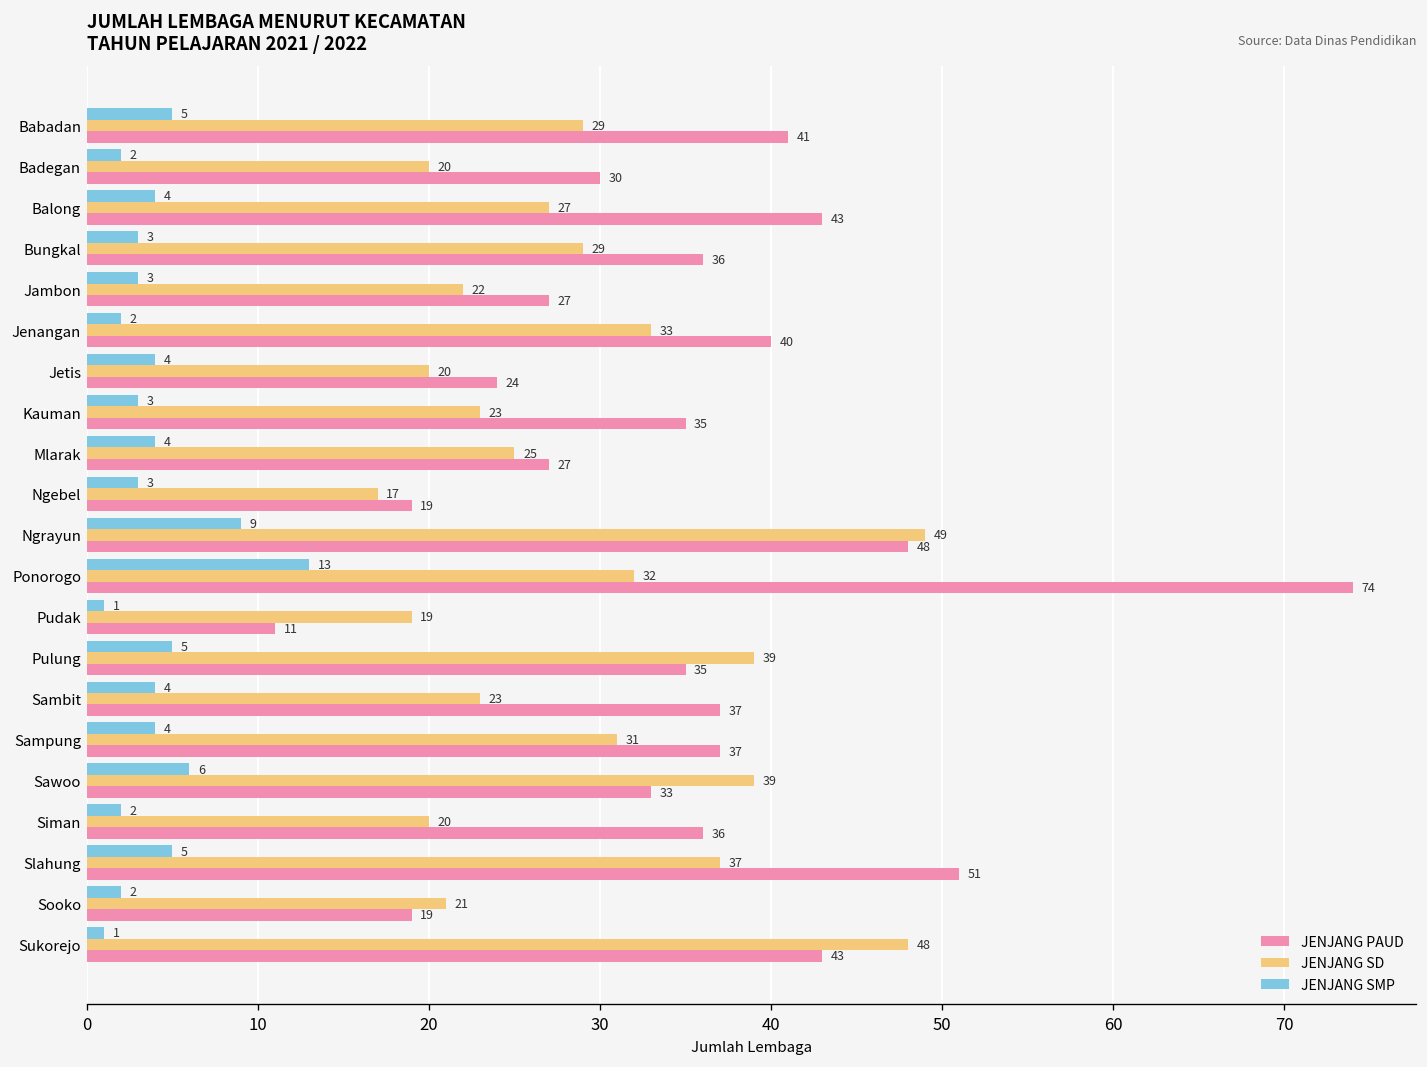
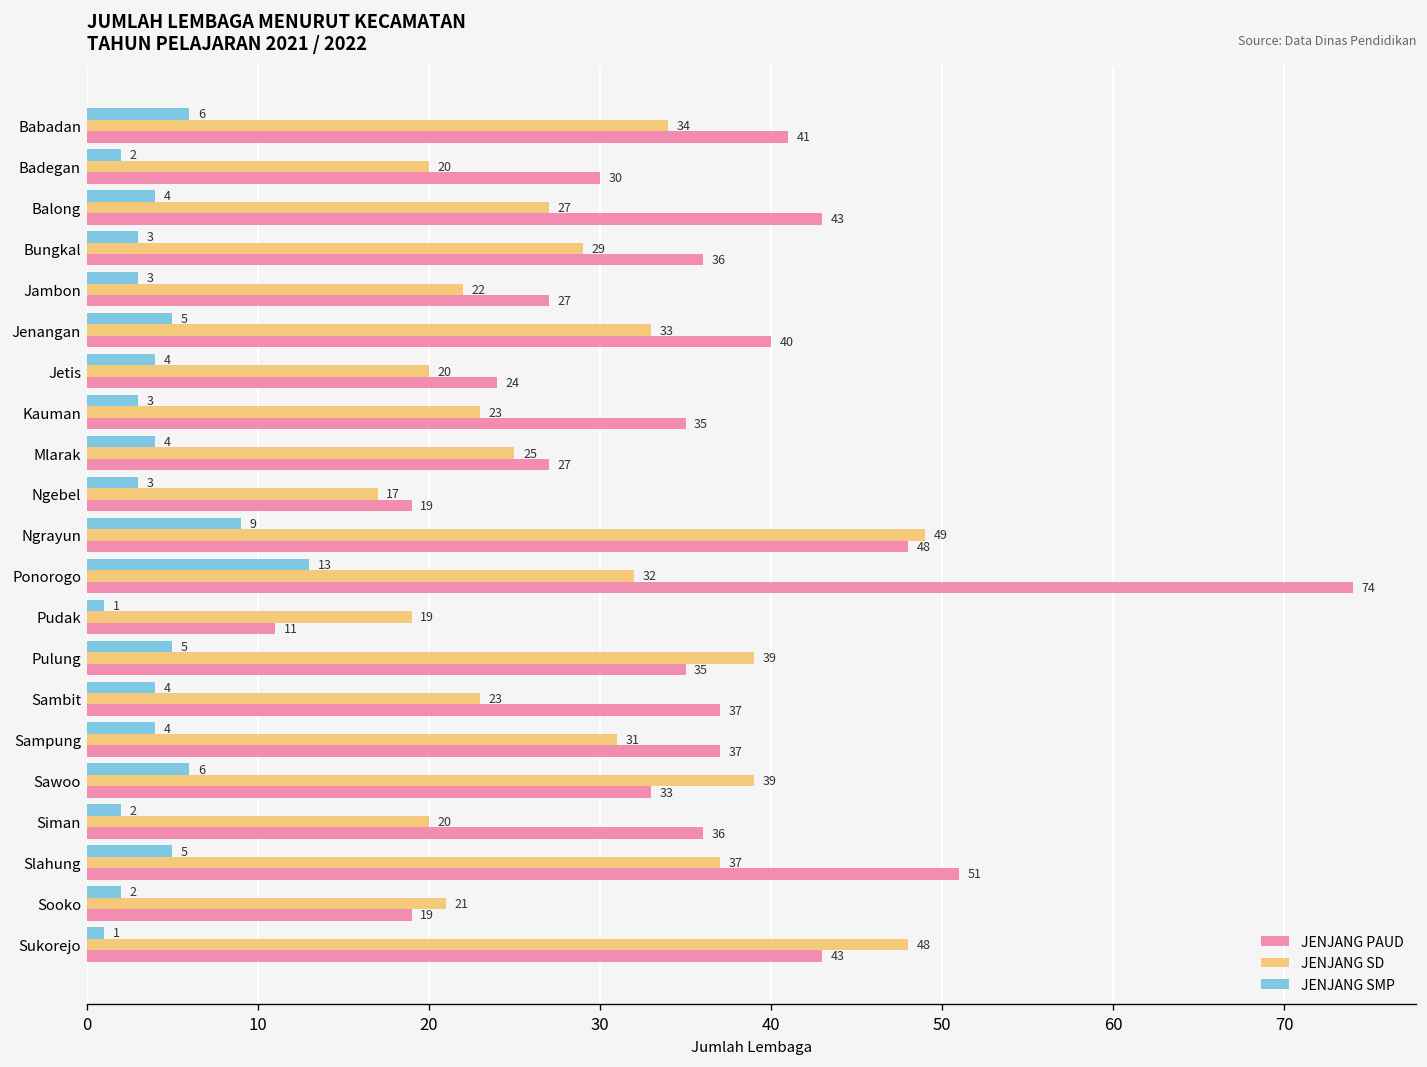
JENJANG SMP, Babadan: 5 -> 6
JENJANG SD, Babadan: 29 -> 34
JENJANG SMP, Jenangan: 2 -> 5
